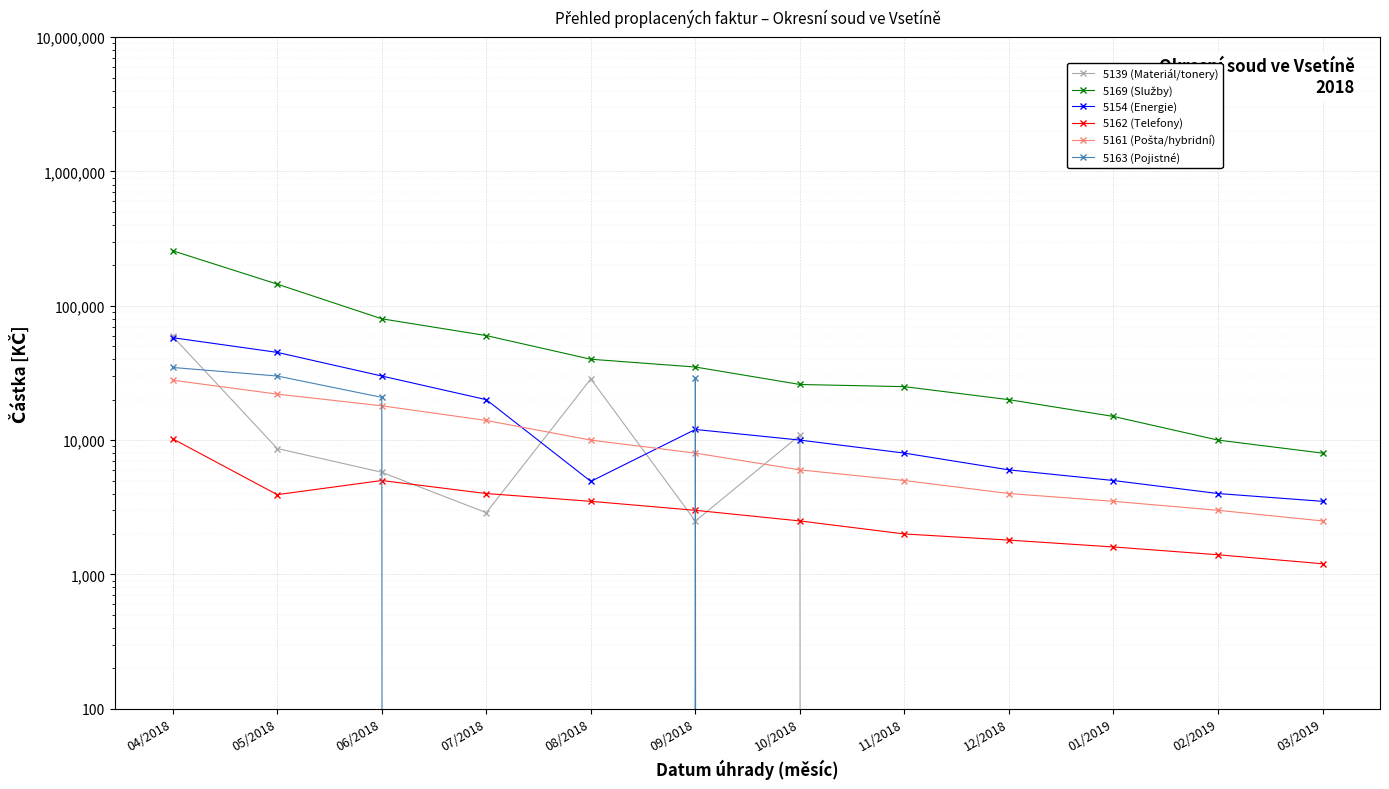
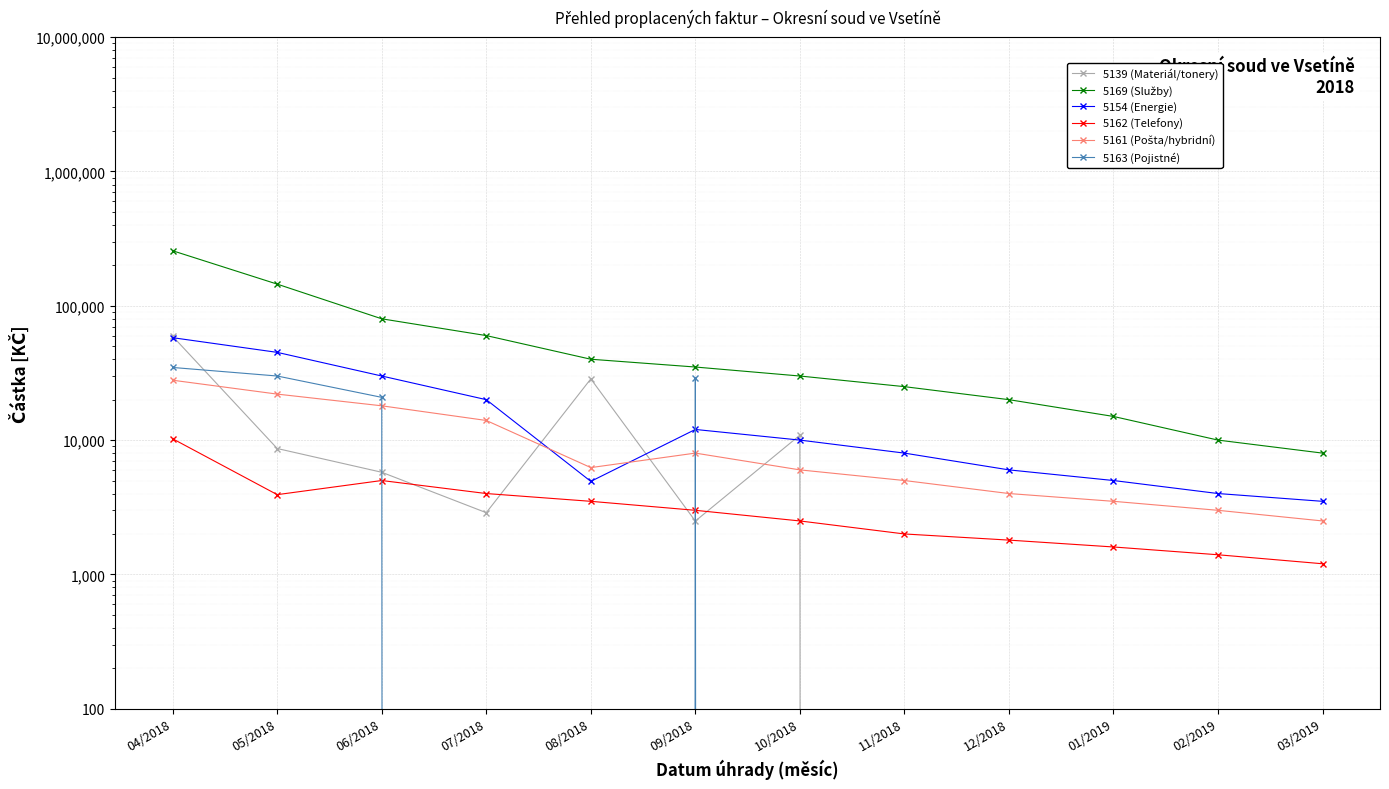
5161 (Pošta/hybridní), 08/2018: 10,000 -> 6,000
5169 (Služby), 10/2018: 26,000 -> 30,000
